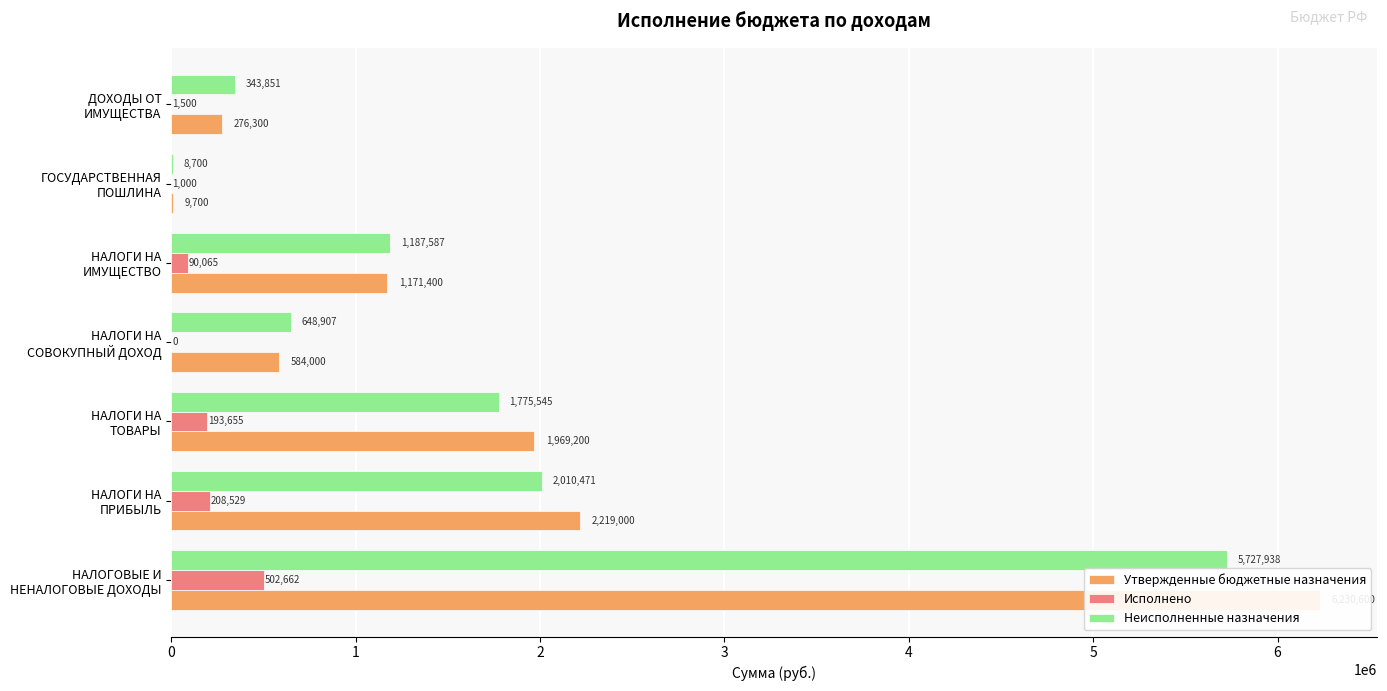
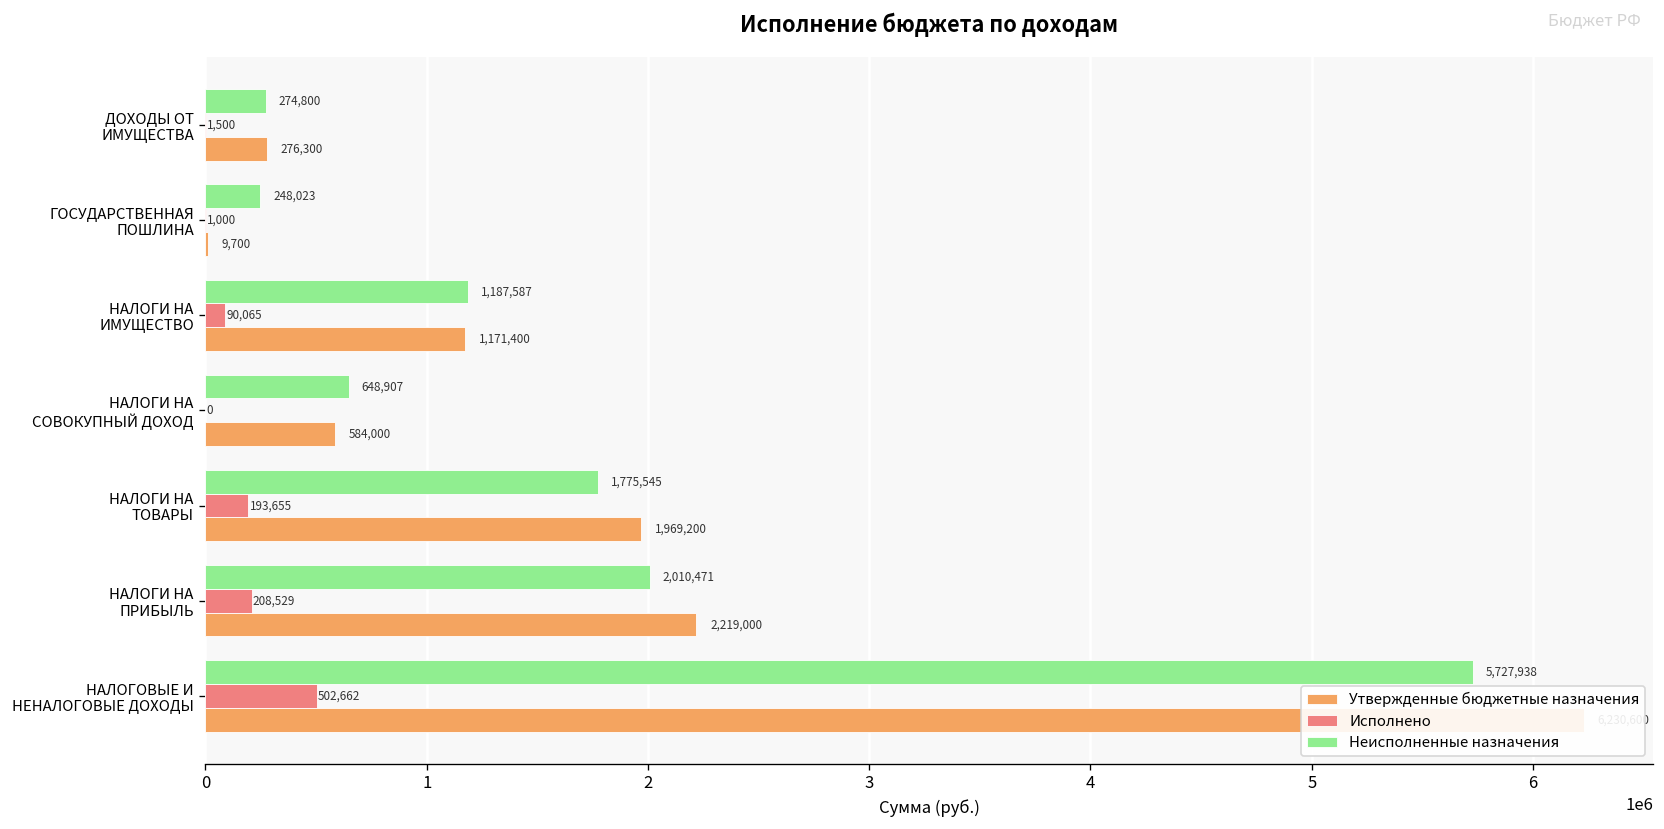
Неисполненные назначения, ДОХОДЫ ОТ ИМУЩЕСТВА: 343,851 -> 274,800
Неисполненные назначения, ГОСУДАРСТВЕННАЯ ПОШЛИНА: 8,700 -> 248,023
